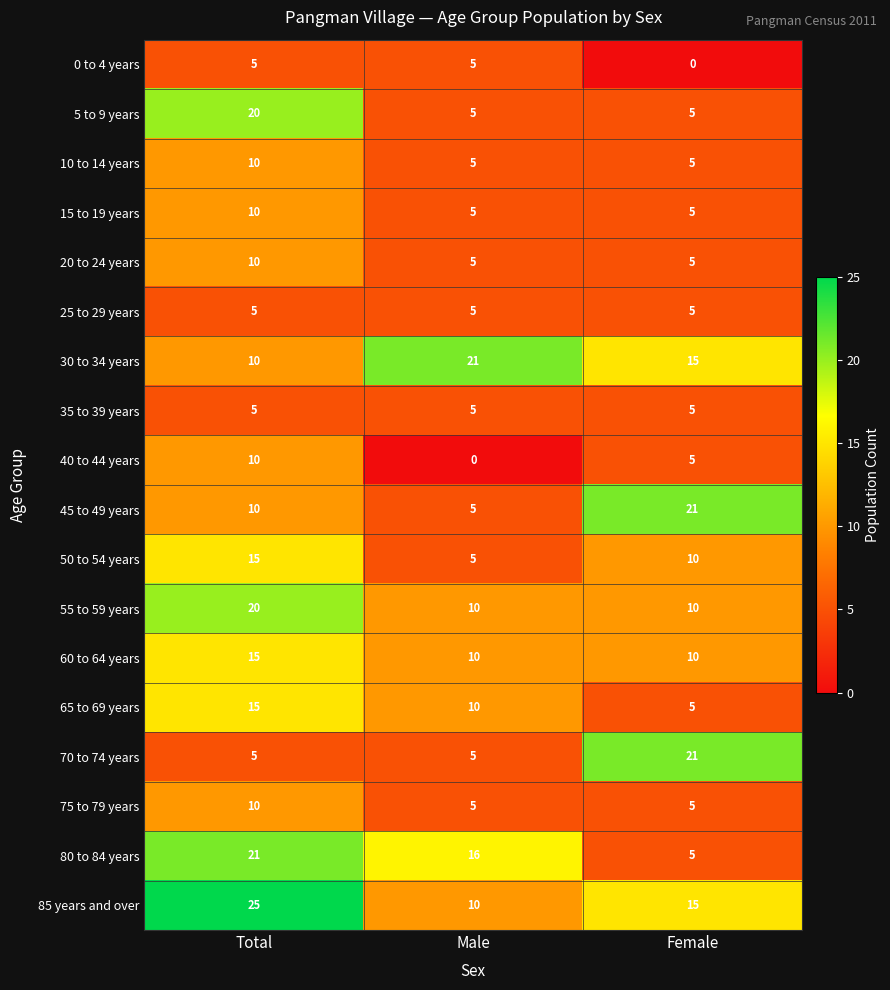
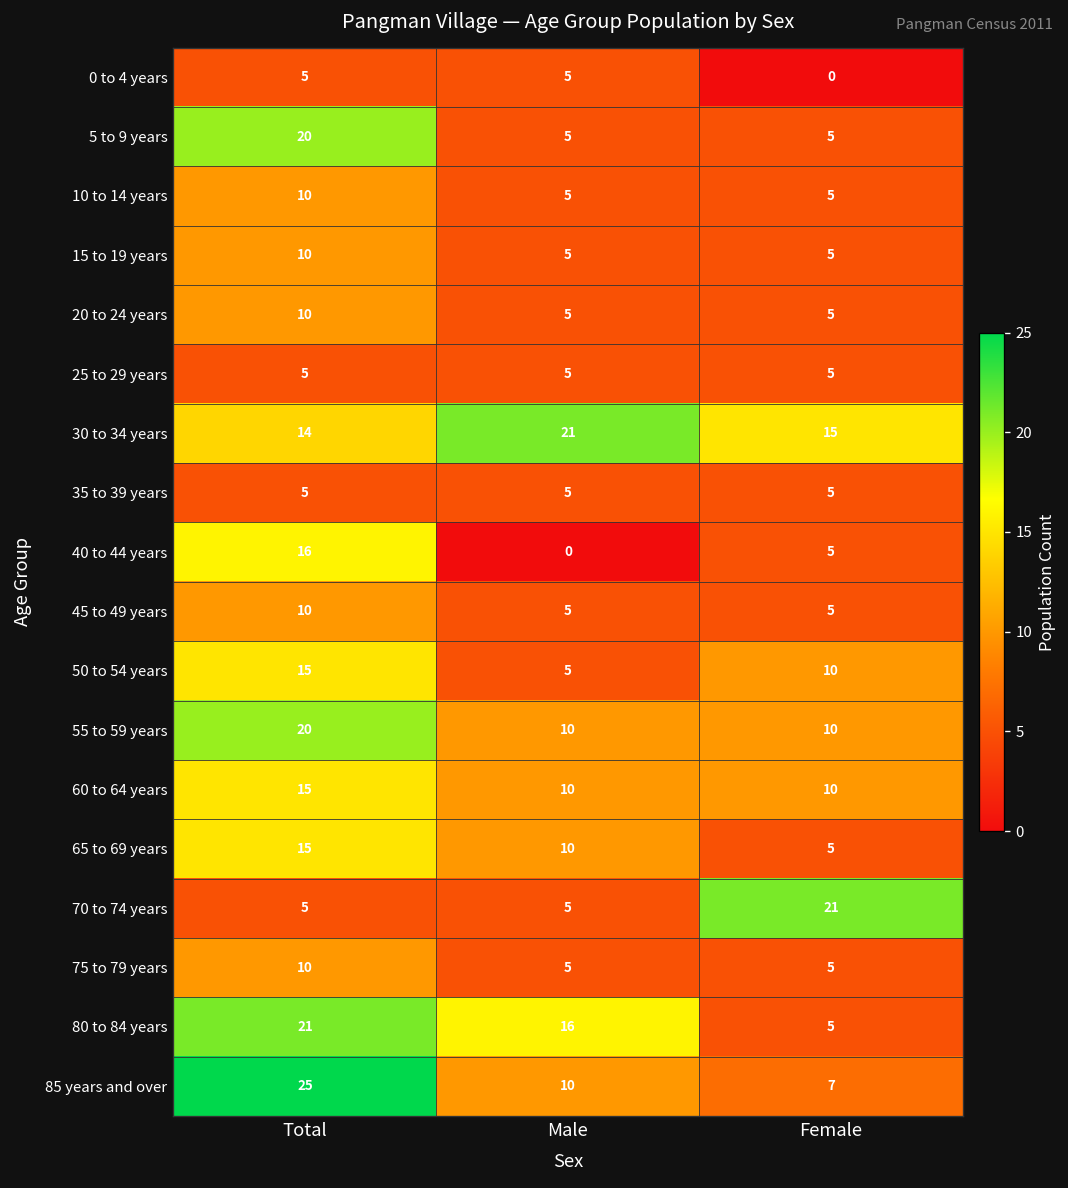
30 to 34 years, Total: 10 -> 14
40 to 44 years, Total: 10 -> 16
45 to 49 years, Female: 21 -> 5
85 years and over, Female: 15 -> 7
